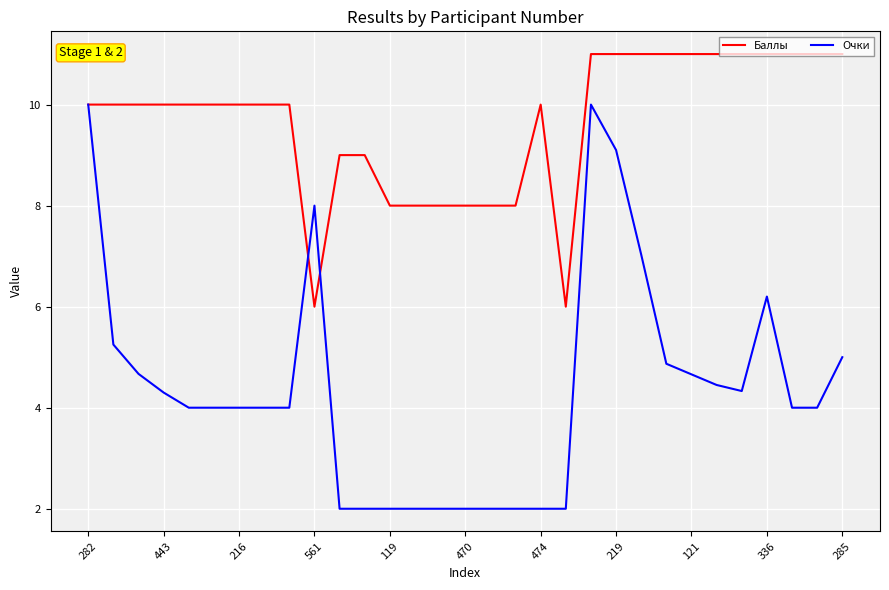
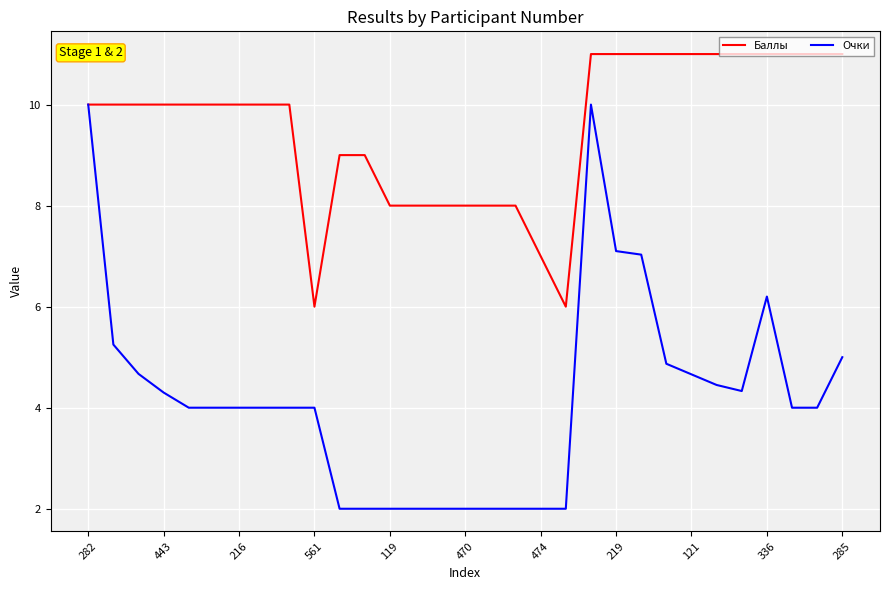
Очки, 561: 8.0 -> 4.0
Баллы, 474: 10 -> 7
Очки, 219: 9.1 -> 7.1
